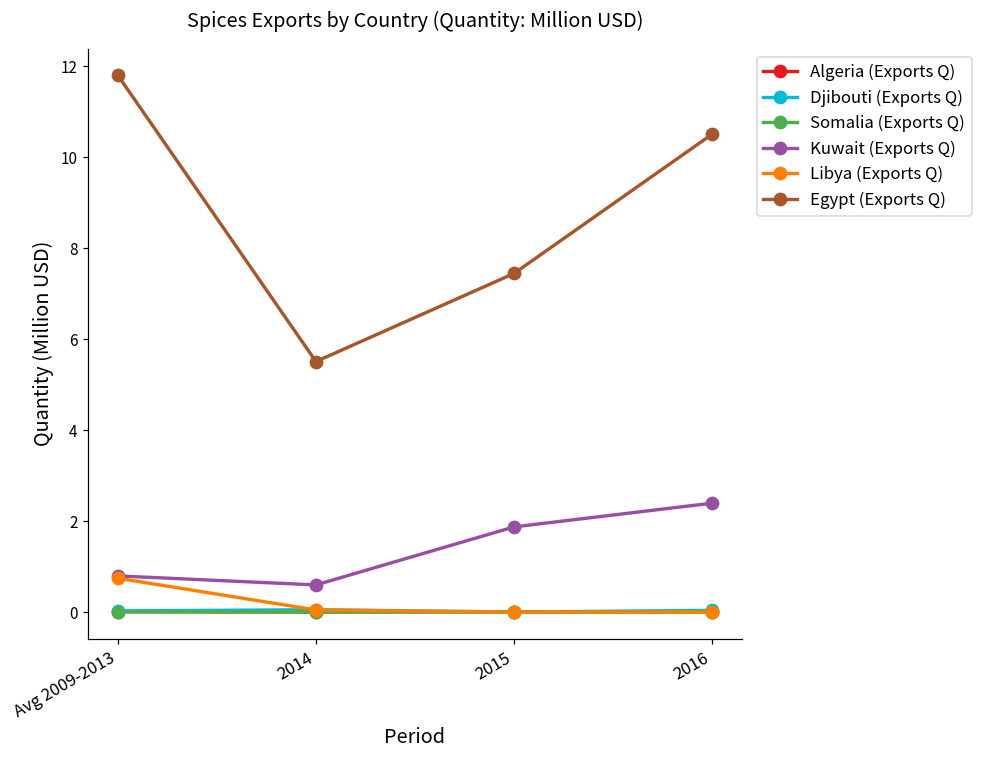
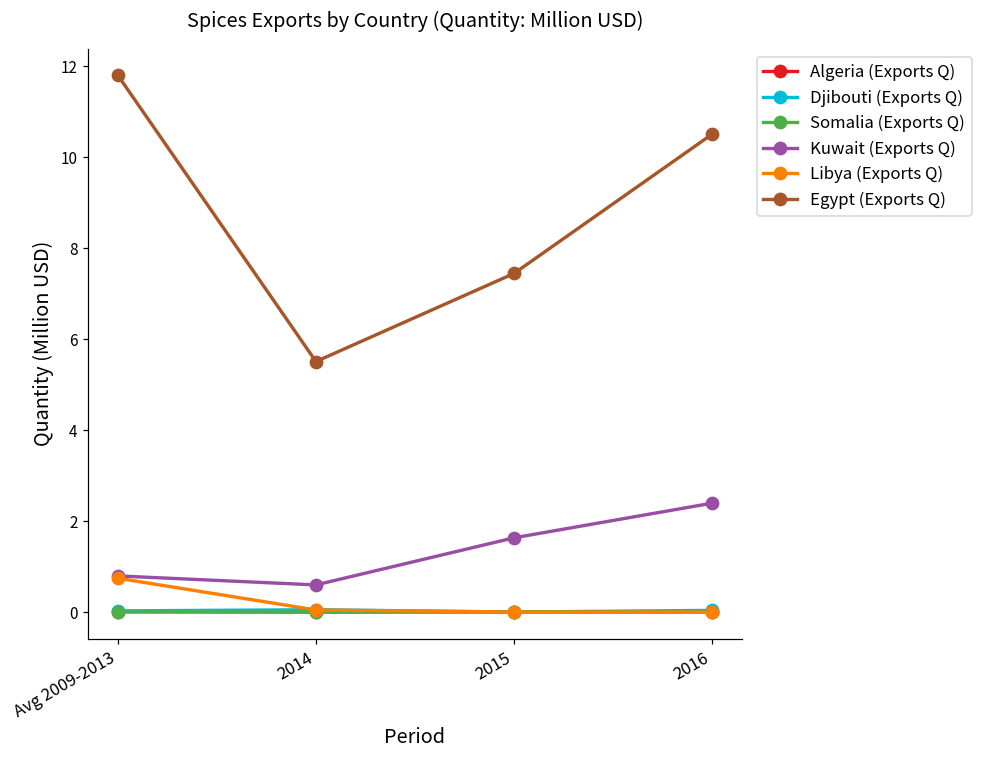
Kuwait (Exports Q), 2015: 1.9 -> 1.6
